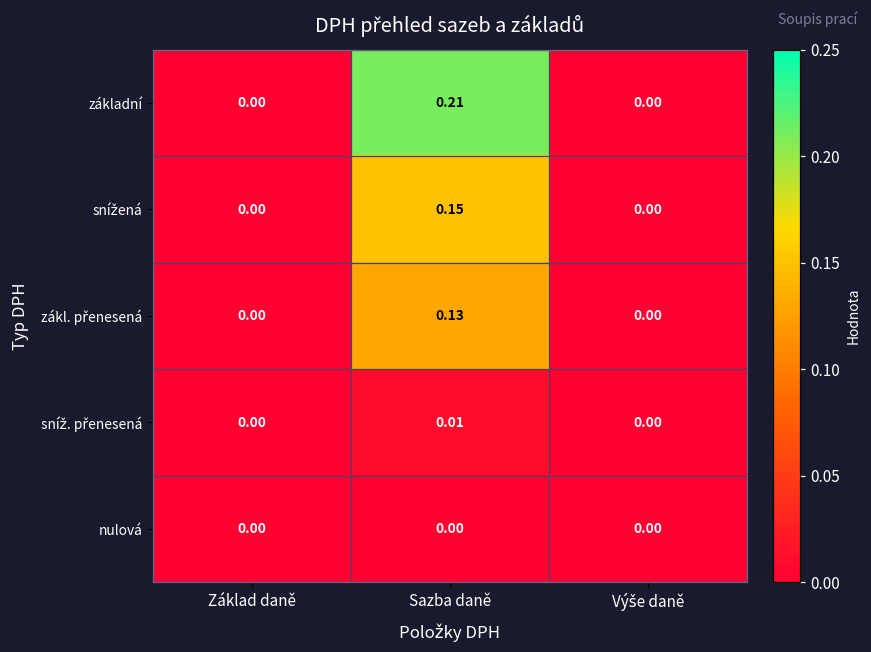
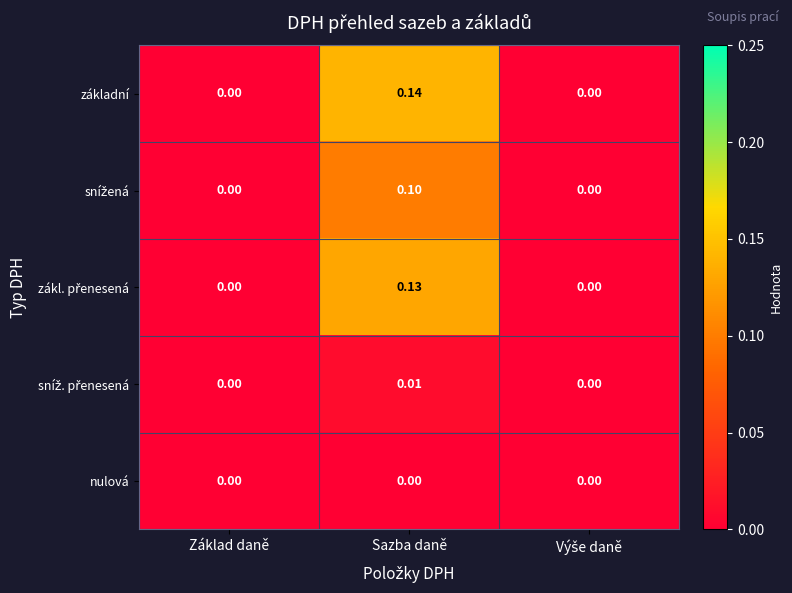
základní, Sazba daně: 0.21 -> 0.14
snížená, Sazba daně: 0.15 -> 0.10
